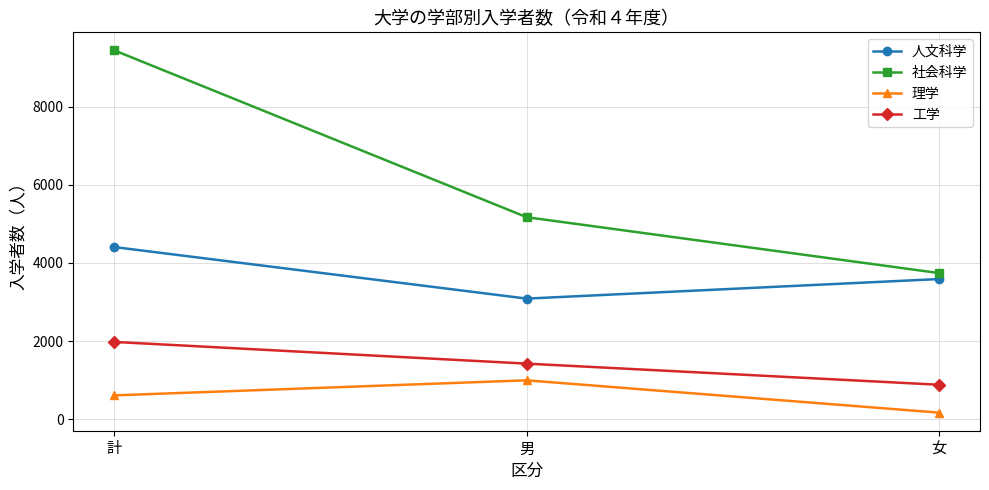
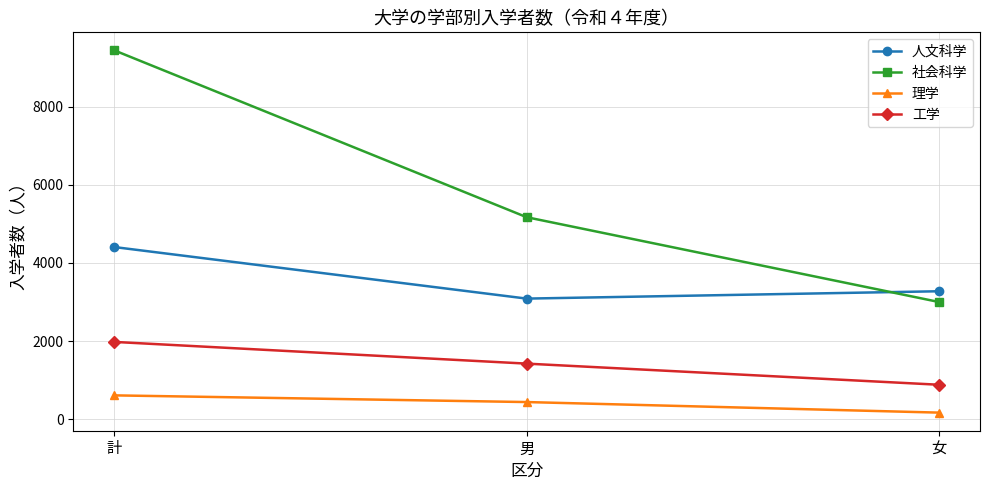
理学, 男: 1000 -> 400
人文科学, 女: 3600 -> 3300
社会科学, 女: 3700 -> 3000
